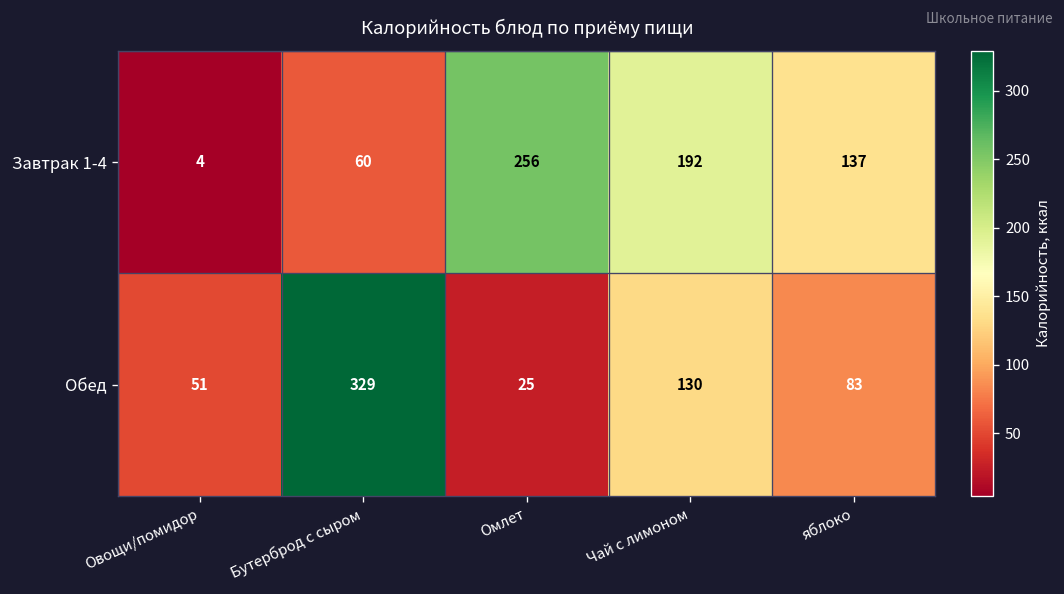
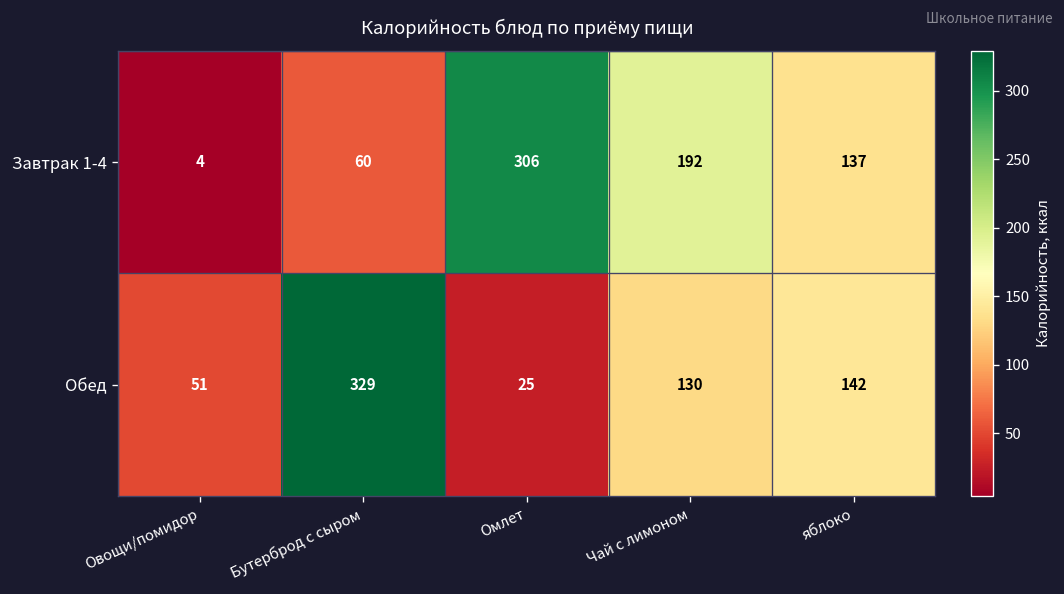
Завтрак 1-4, Омлет: 256 -> 306
Обед, яблоко: 83 -> 142
